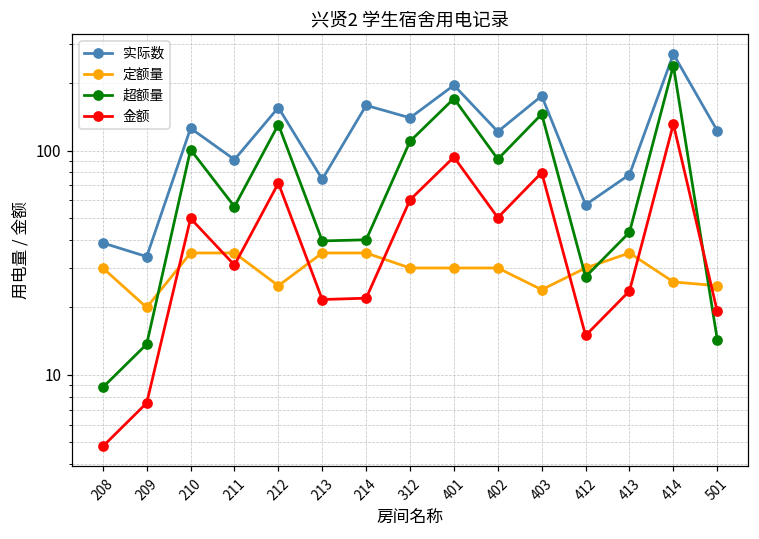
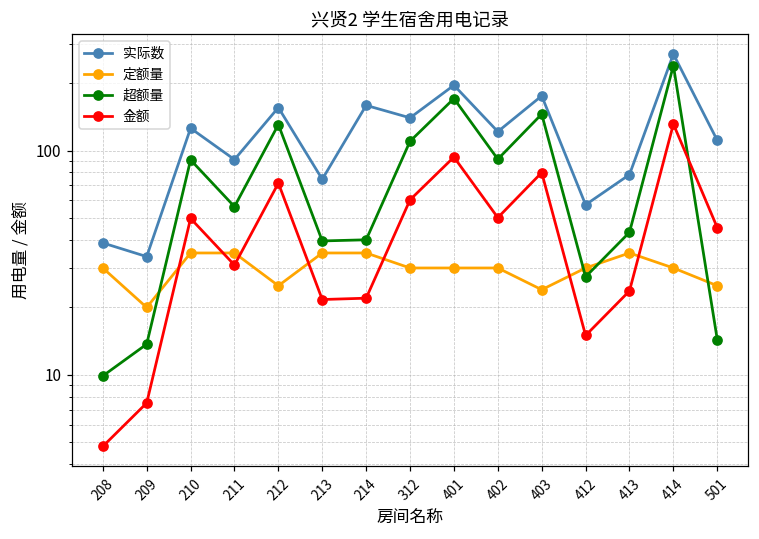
超额量, 208: 8.8 -> 10
超额量, 210: 100 -> 90
定额量, 414: 26 -> 30
实际数, 501: 120 -> 110
金额, 501: 19 -> 45
